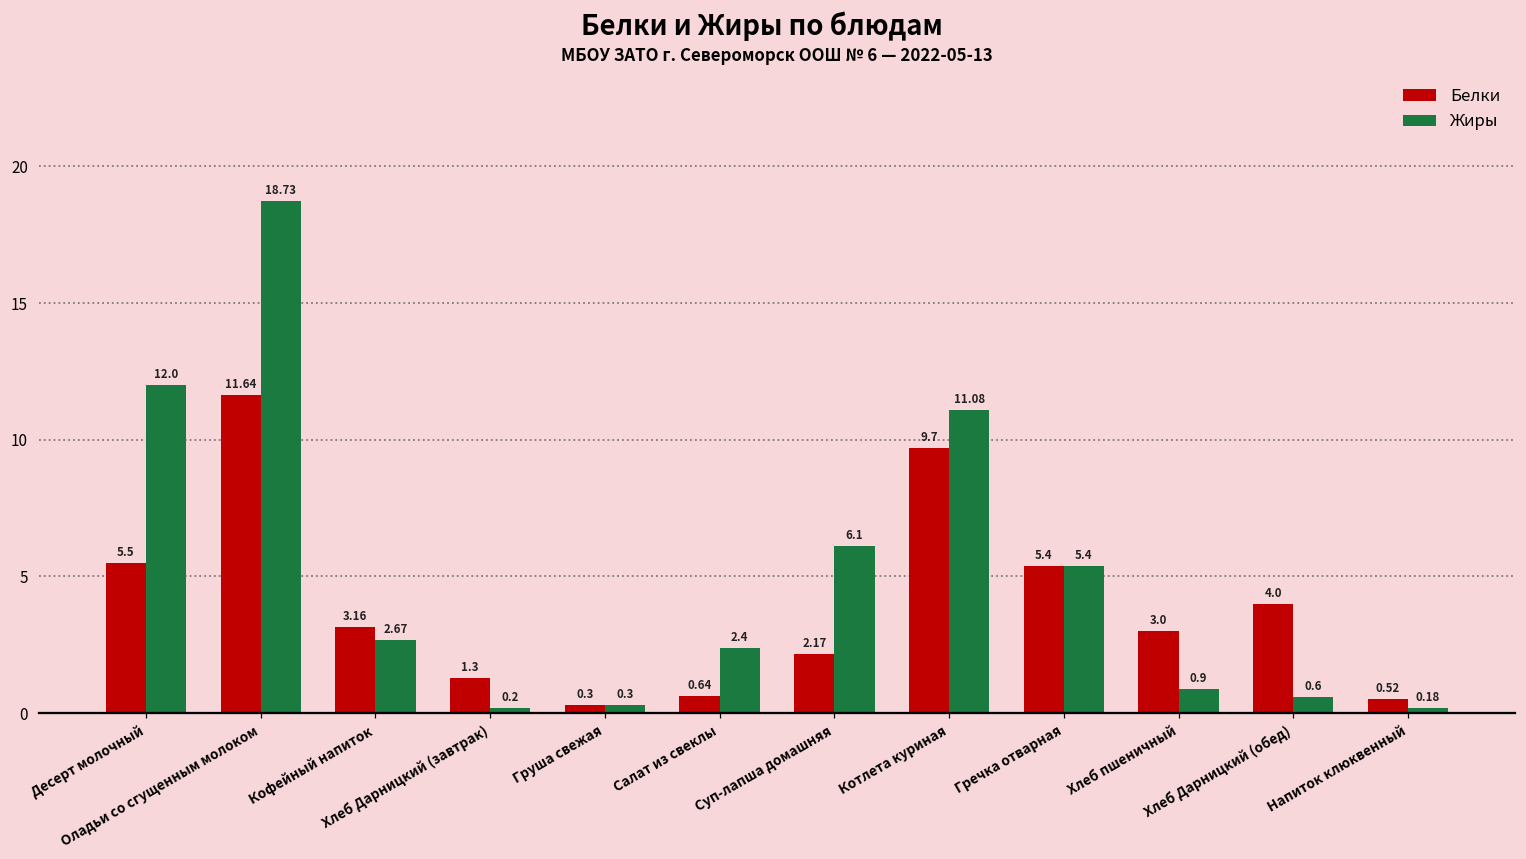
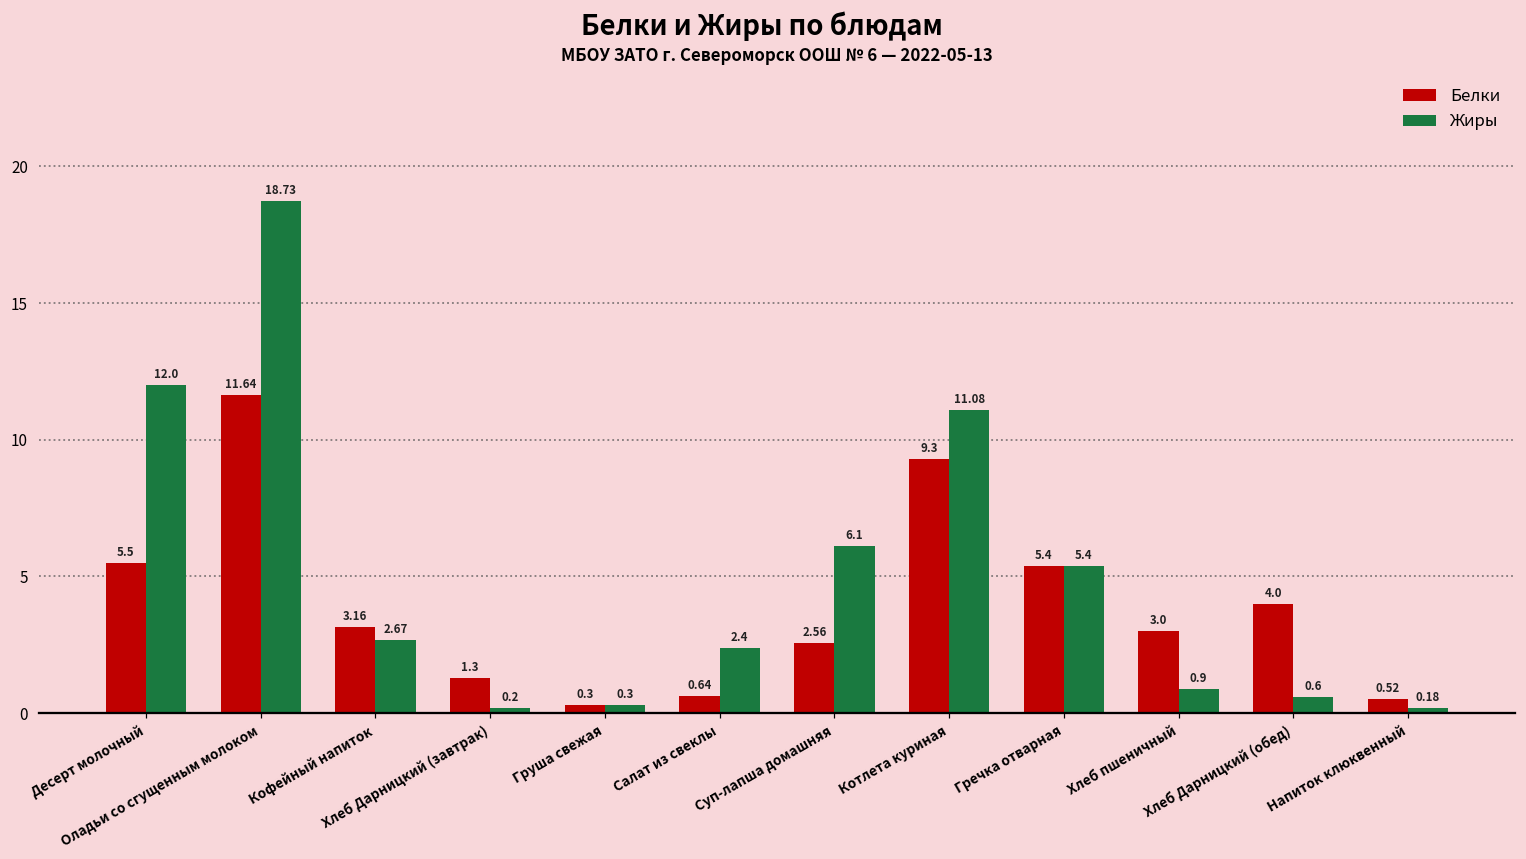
Белки, Суп-лапша домашняя: 2.17 -> 2.56
Белки, Котлета куриная: 9.7 -> 9.3
